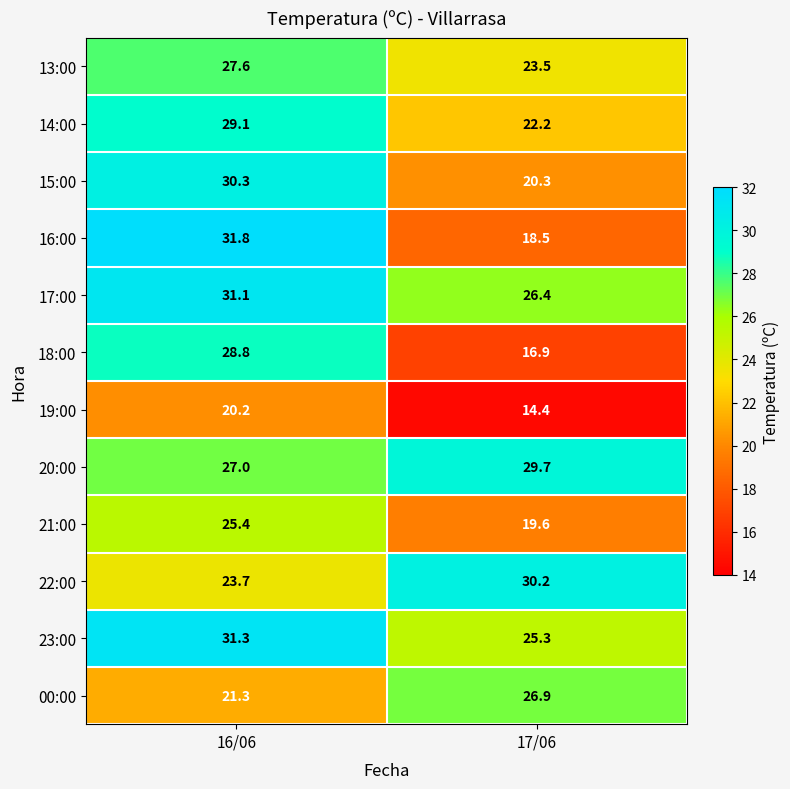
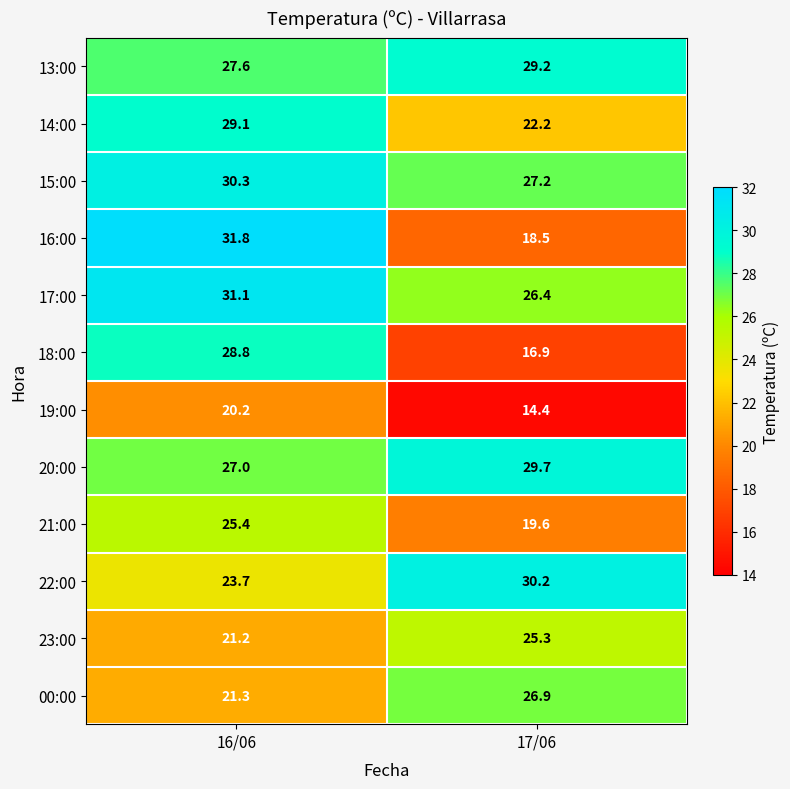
13:00, 17/06: 23.5 -> 29.2
15:00, 17/06: 20.3 -> 27.2
23:00, 16/06: 31.3 -> 21.2
